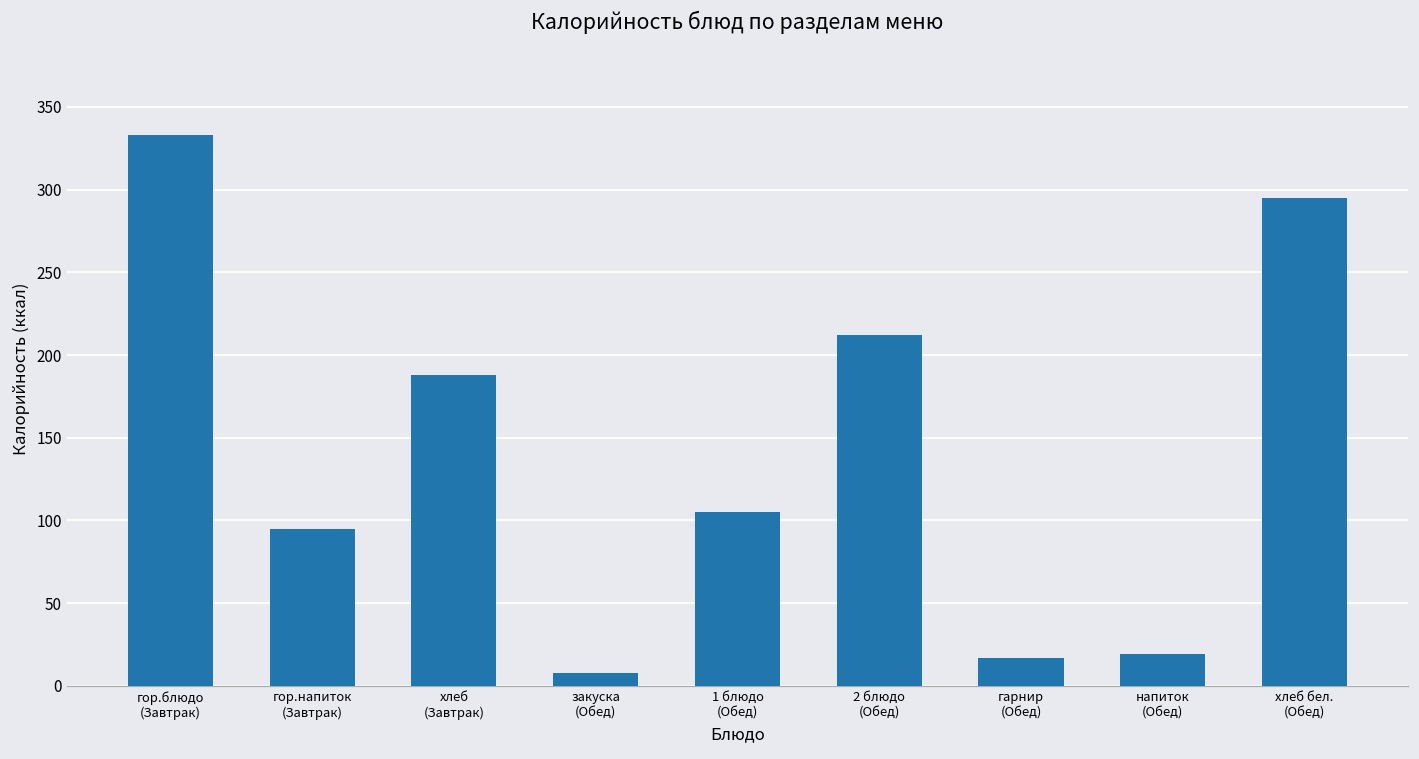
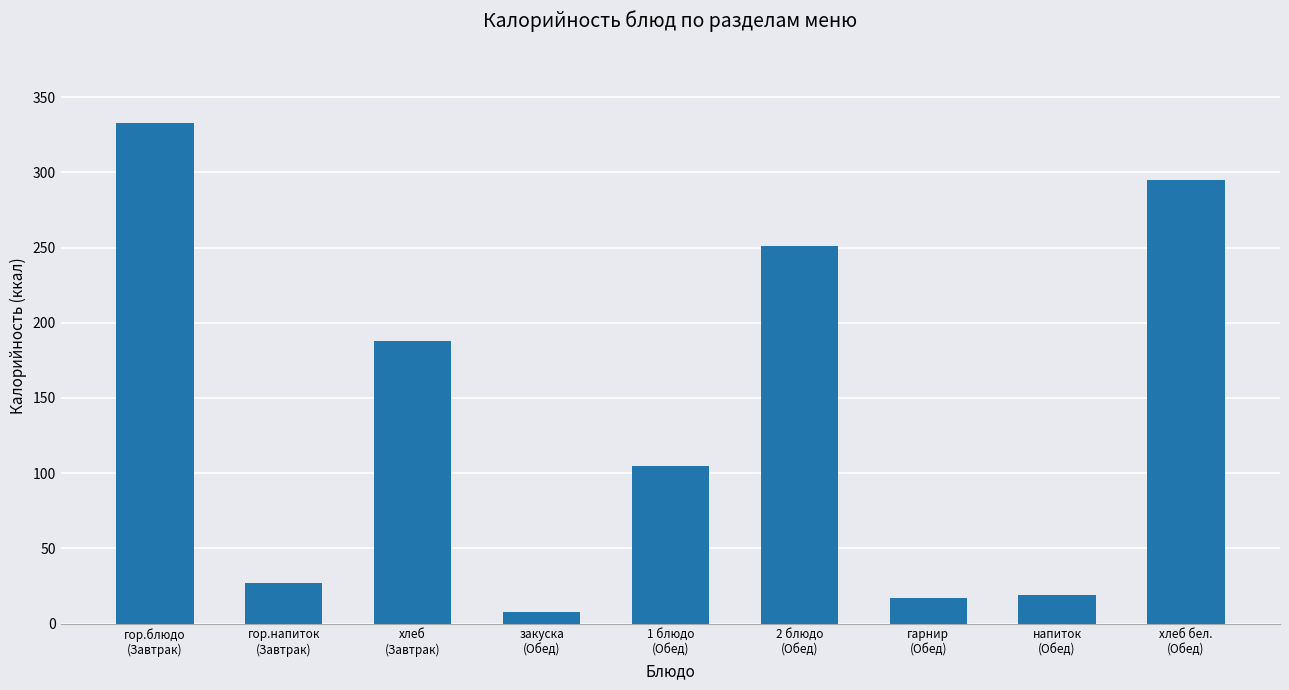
гор.напиток (Завтрак): 95 -> 27
2 блюдо (Обед): 212 -> 251
